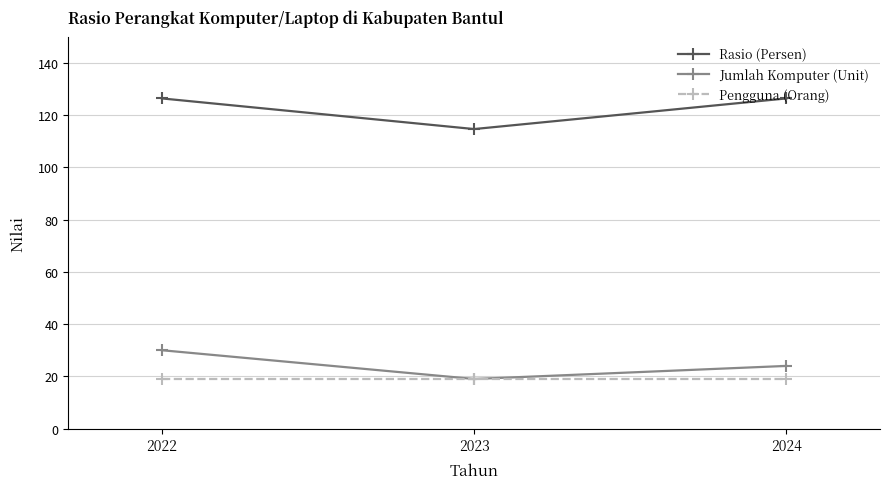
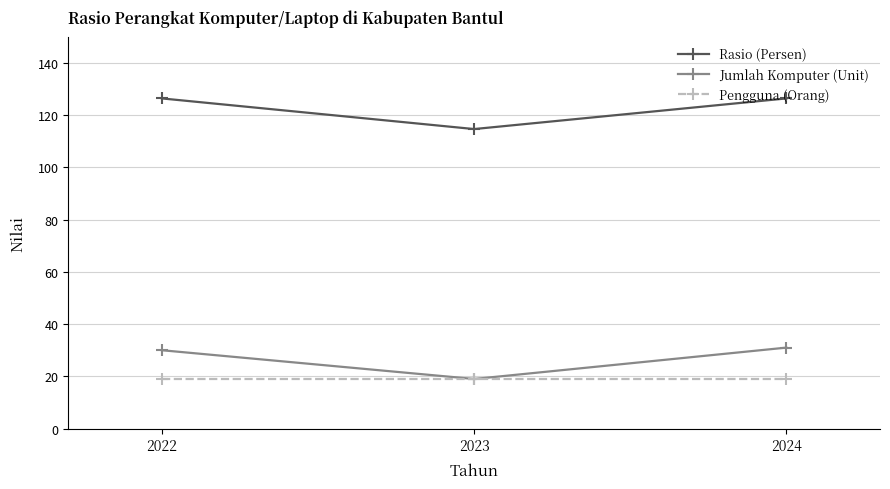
Jumlah Komputer (Unit), 2024: 24 -> 31
